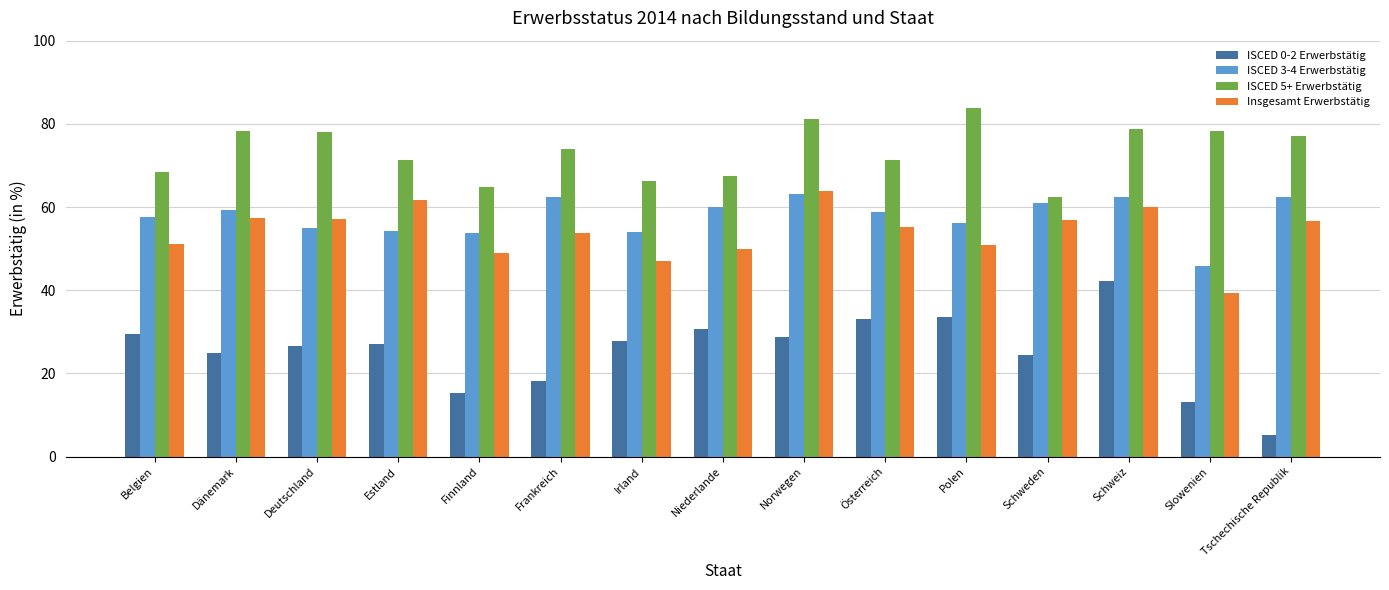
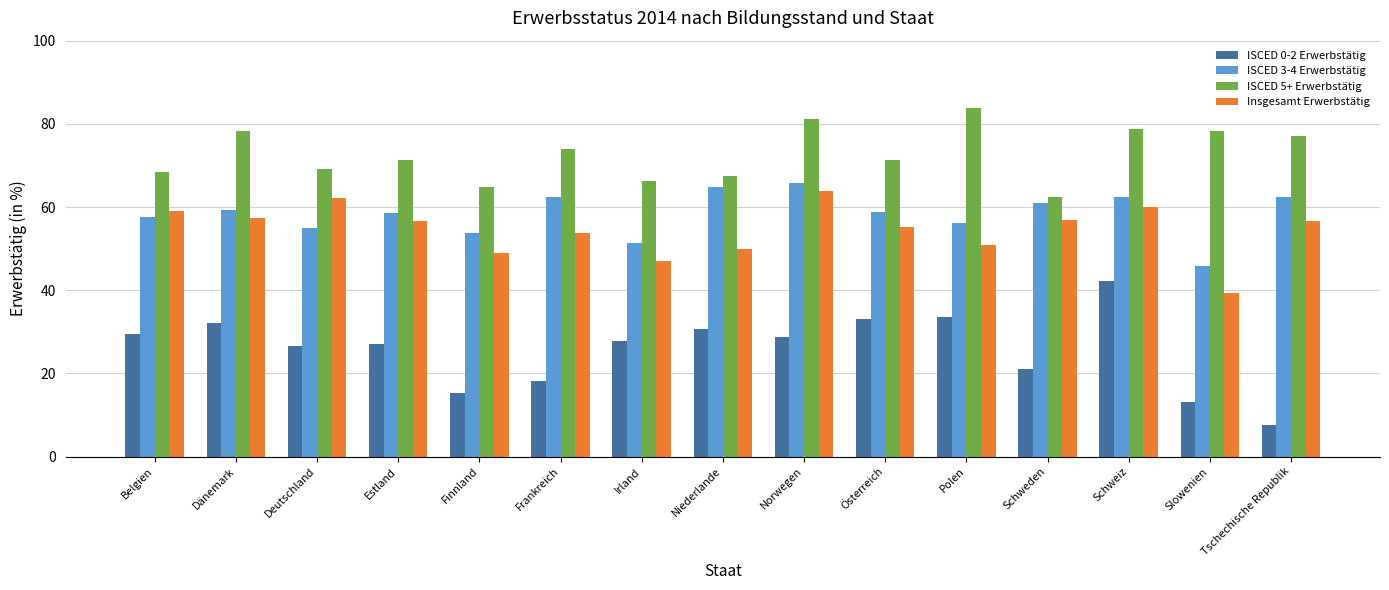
Insgesamt Erwerbstätig, Belgien: 51 -> 59
ISCED 0-2 Erwerbstätig, Dänemark: 25 -> 32
ISCED 5+ Erwerbstätig, Deutschland: 78 -> 69
Insgesamt Erwerbstätig, Deutschland: 57 -> 62
ISCED 3-4 Erwerbstätig, Estland: 54 -> 59
Insgesamt Erwerbstätig, Estland: 62 -> 57
ISCED 3-4 Erwerbstätig, Irland: 54 -> 51
ISCED 3-4 Erwerbstätig, Niederlande: 60 -> 65
ISCED 3-4 Erwerbstätig, Norwegen: 63 -> 66
ISCED 0-2 Erwerbstätig, Schweden: 24 -> 21
ISCED 0-2 Erwerbstätig, Tschechische Republik: 5 -> 8
